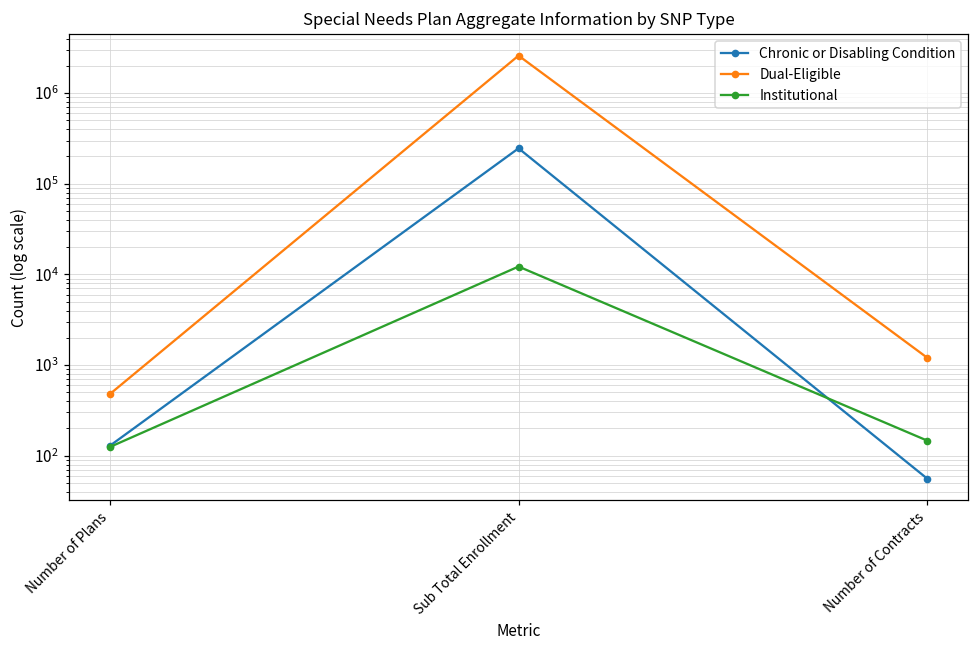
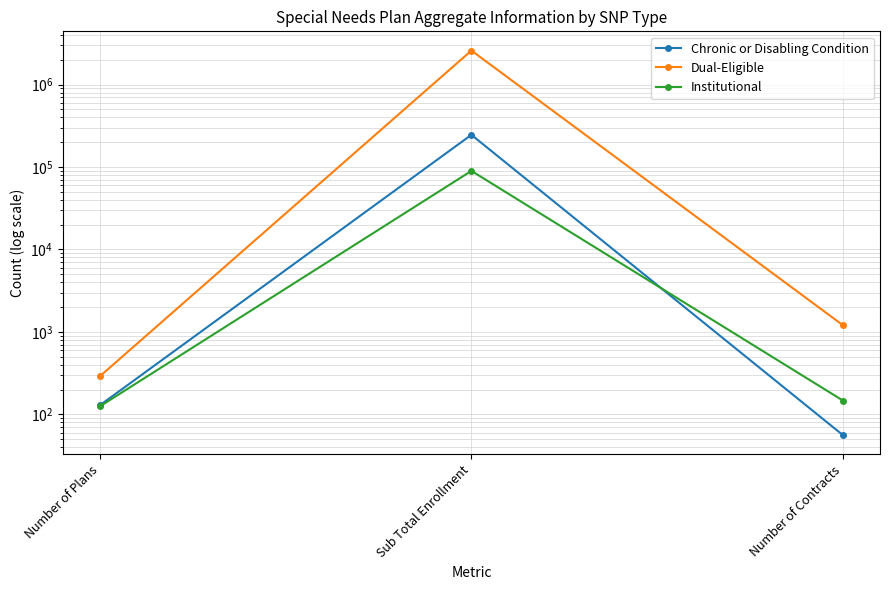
Dual-Eligible, Number of Plans: 500 -> 290
Institutional, Sub Total Enrollment: 12000 -> 90000
